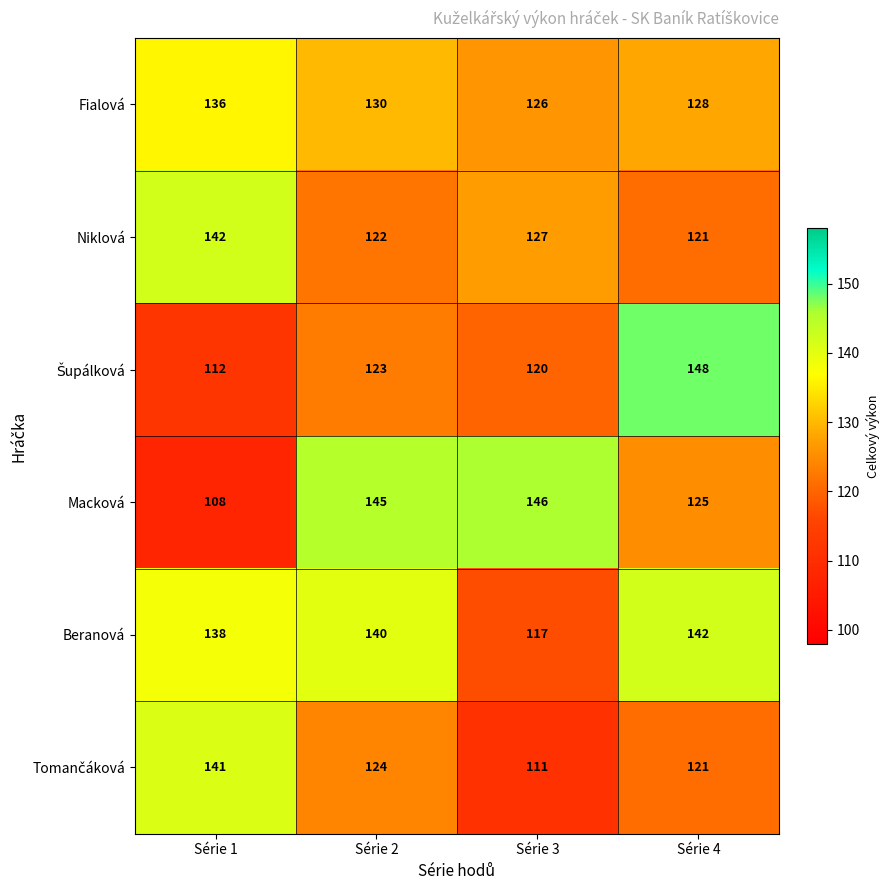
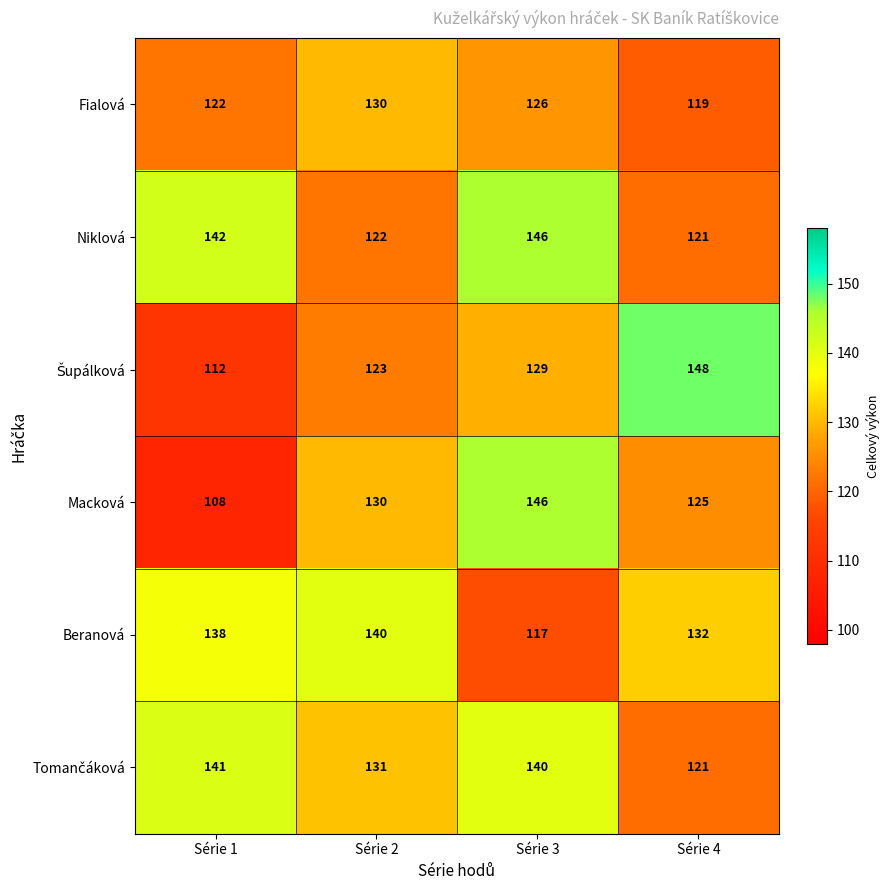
Fialová, Série 1: 136 -> 122
Fialová, Série 4: 128 -> 119
Niklová, Série 3: 127 -> 146
Šupálková, Série 3: 120 -> 129
Macková, Série 2: 145 -> 130
Beranová, Série 4: 142 -> 132
Tomančáková, Série 2: 124 -> 131
Tomančáková, Série 3: 111 -> 140
